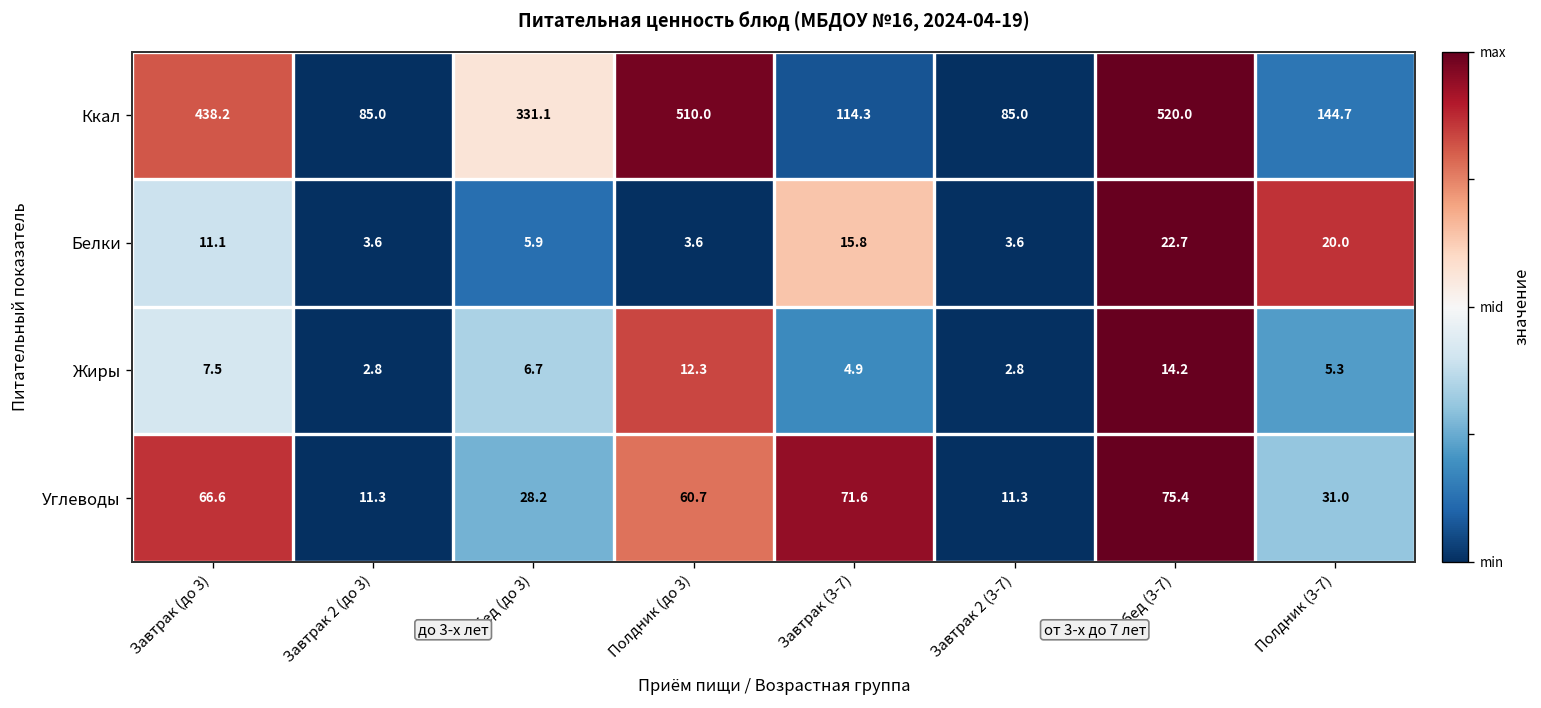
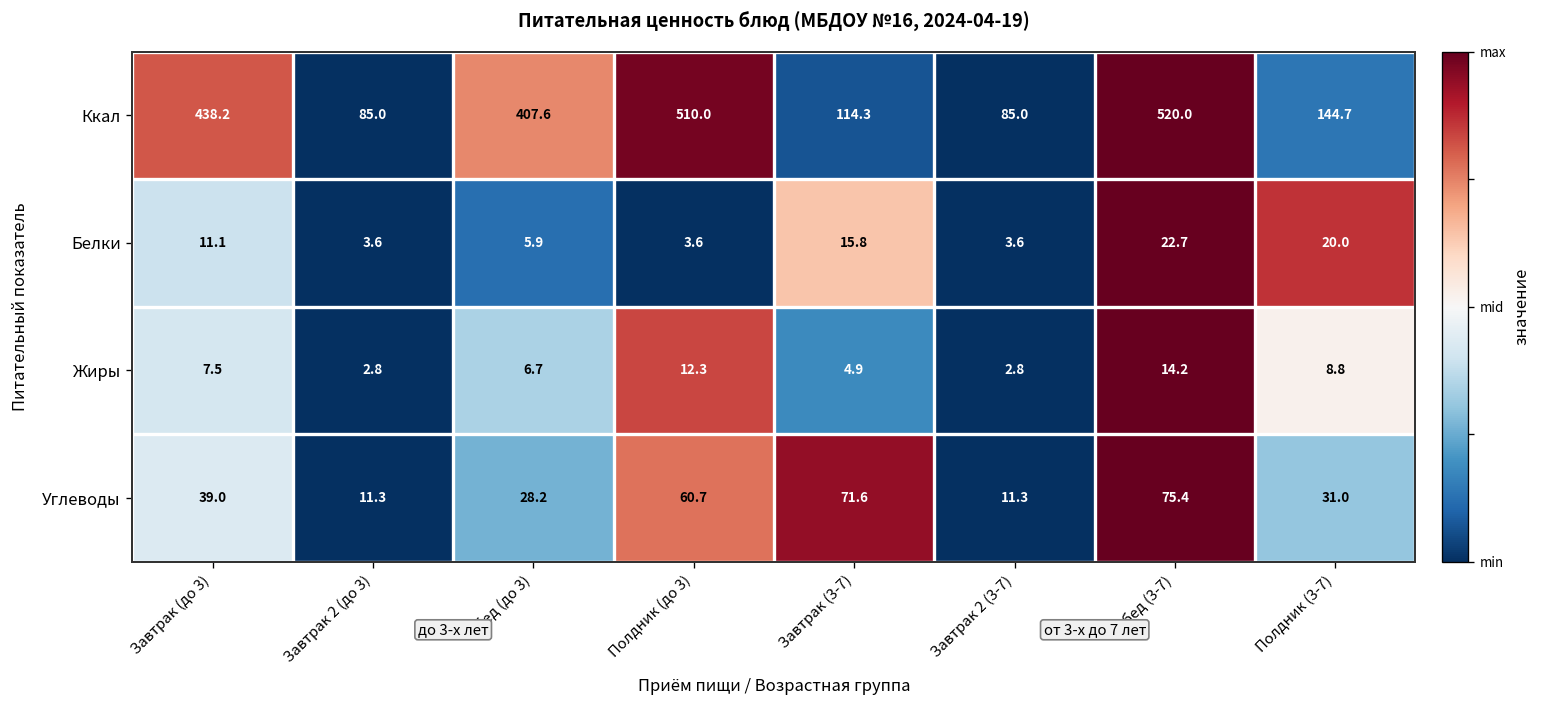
Ккал, Обед (до 3): 331.1 -> 407.6
Жиры, Полдник (3-7): 5.3 -> 8.8
Углеводы, Завтрак (до 3): 66.6 -> 39.0
